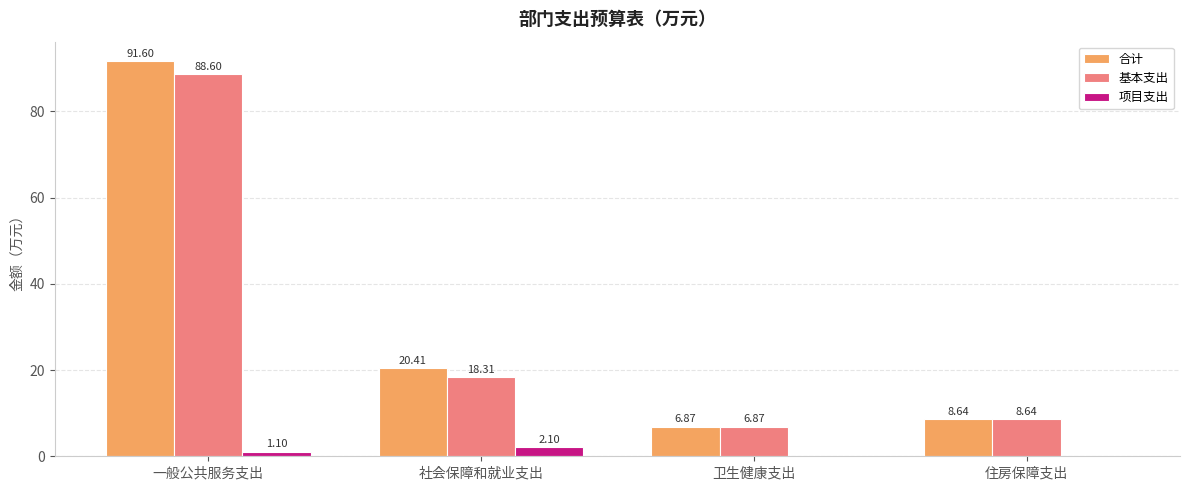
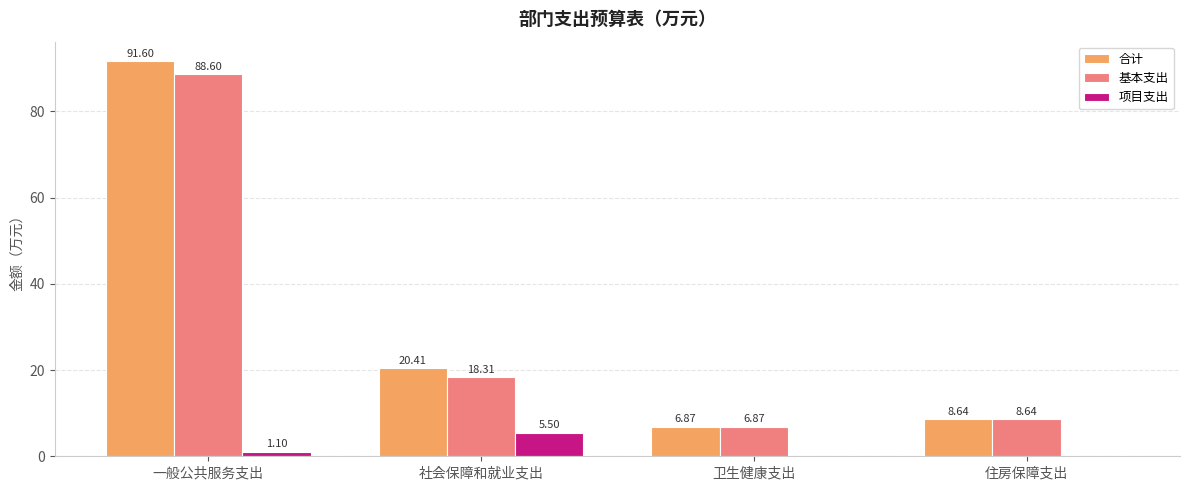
项目支出, 社会保障和就业支出: 2.10 -> 5.50
